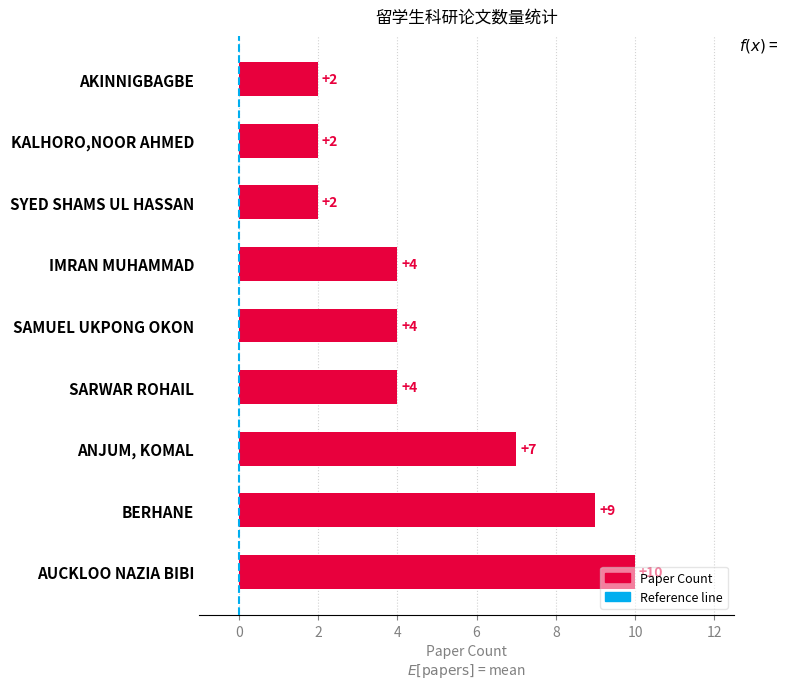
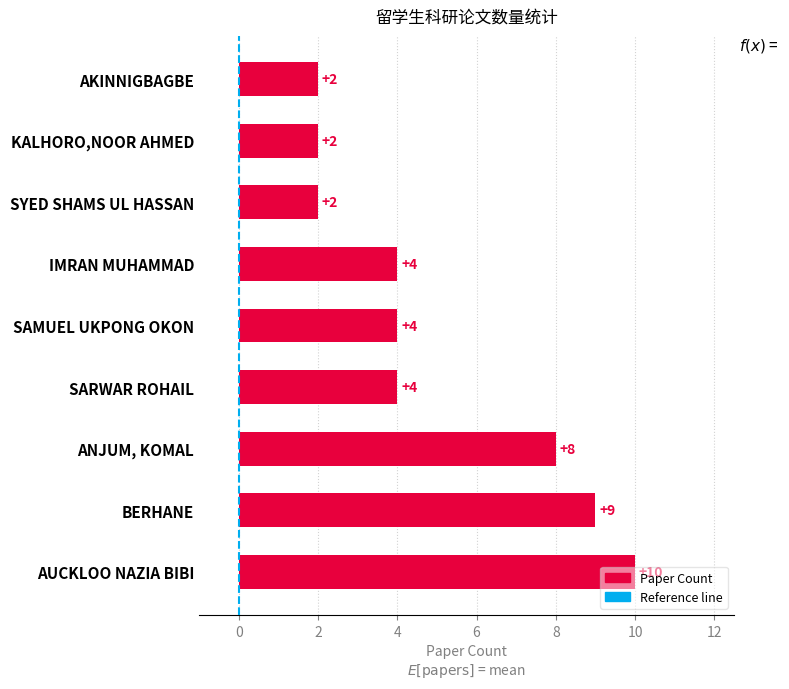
ANJUM, KOMAL: +7 -> +8
